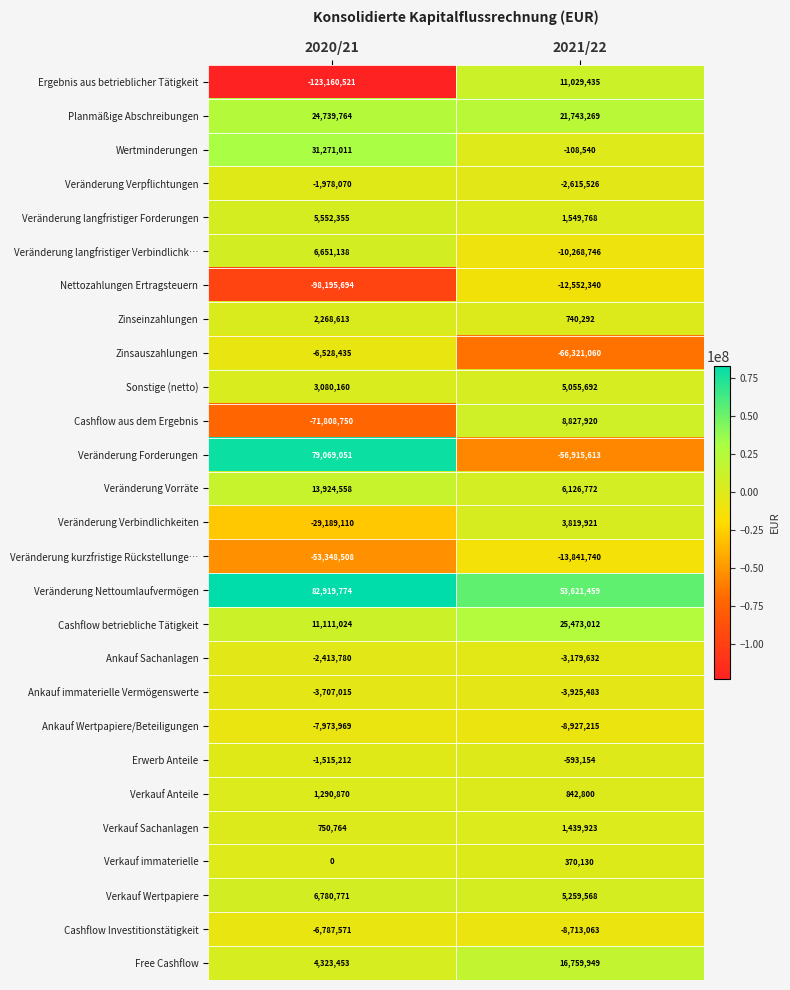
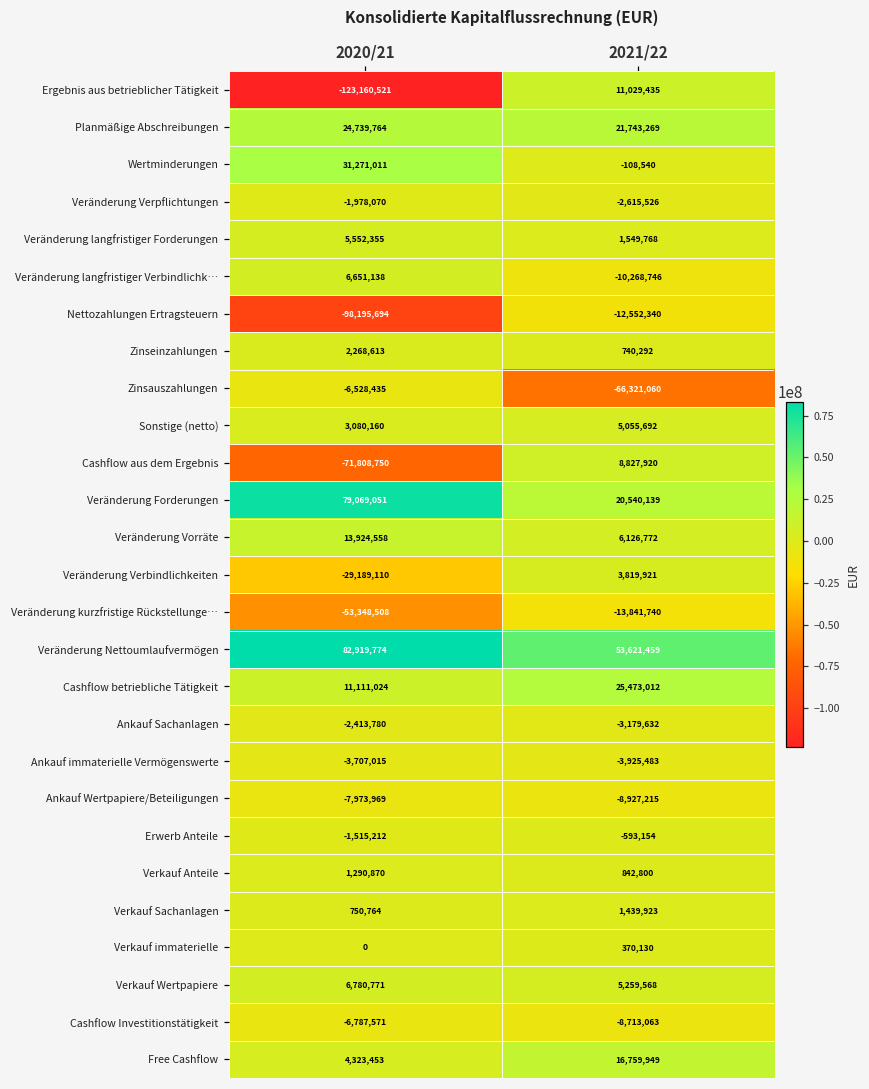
Veränderung Forderungen, 2021/22: -56,915,613 -> 20,540,139
